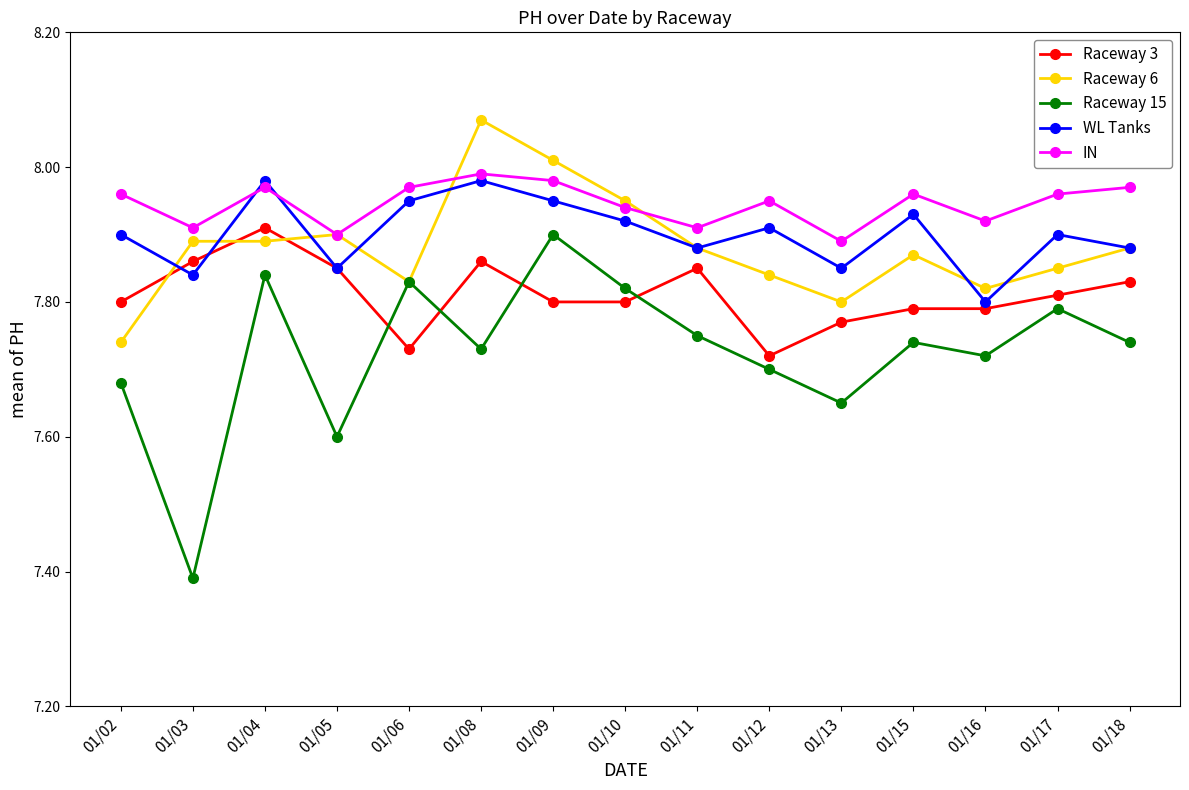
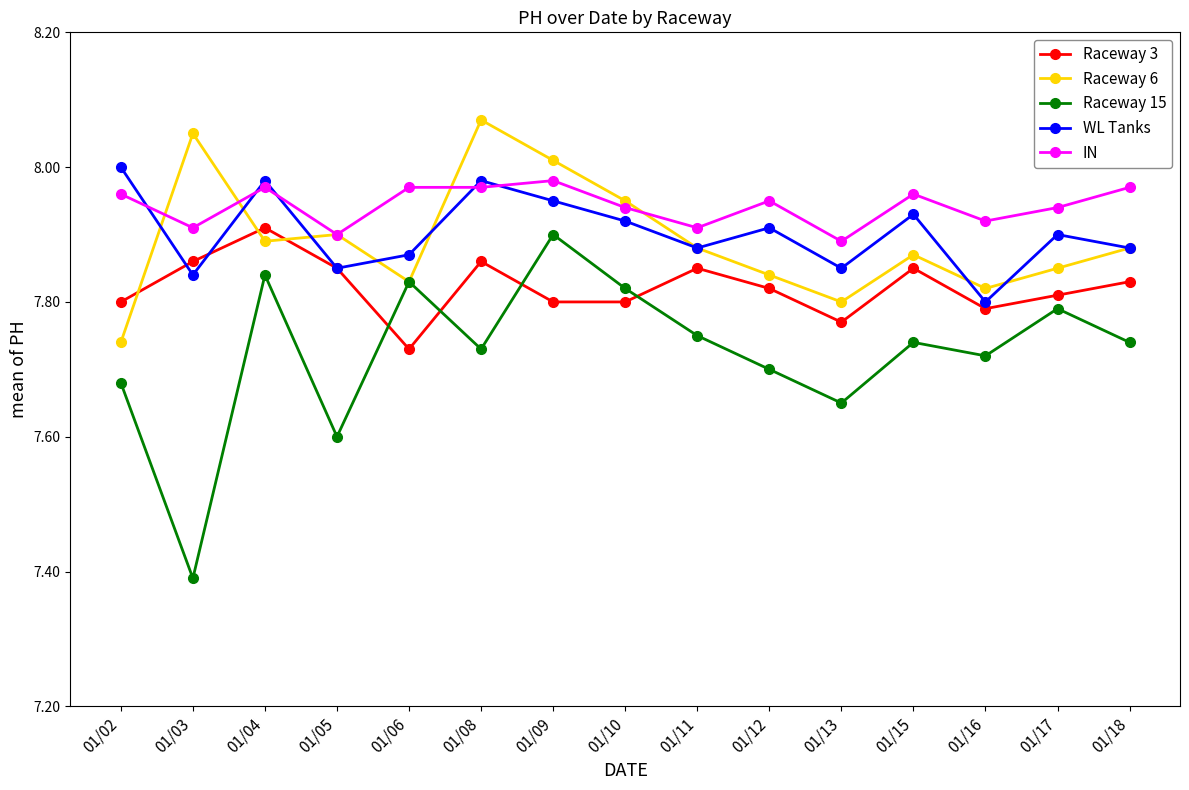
WL Tanks, 01/02: 7.9 -> 8.0
Raceway 6, 01/03: 7.89 -> 8.05
WL Tanks, 01/06: 7.95 -> 7.87
IN, 01/08: 7.99 -> 7.97
Raceway 3, 01/12: 7.72 -> 7.82
Raceway 3, 01/15: 7.79 -> 7.85
IN, 01/17: 7.96 -> 7.94
